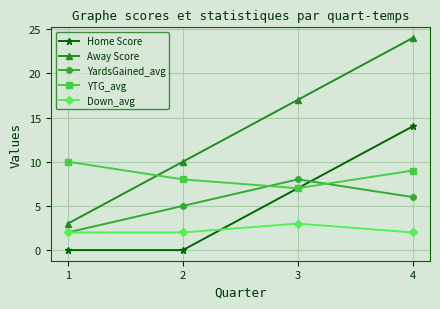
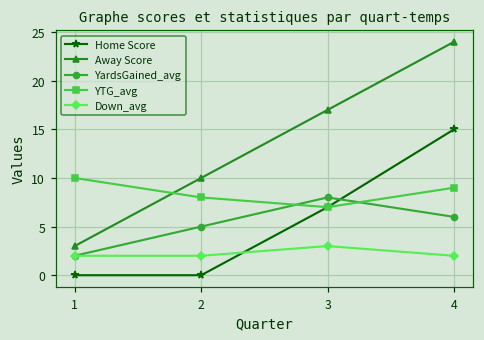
Home Score, 4: 14 -> 15
